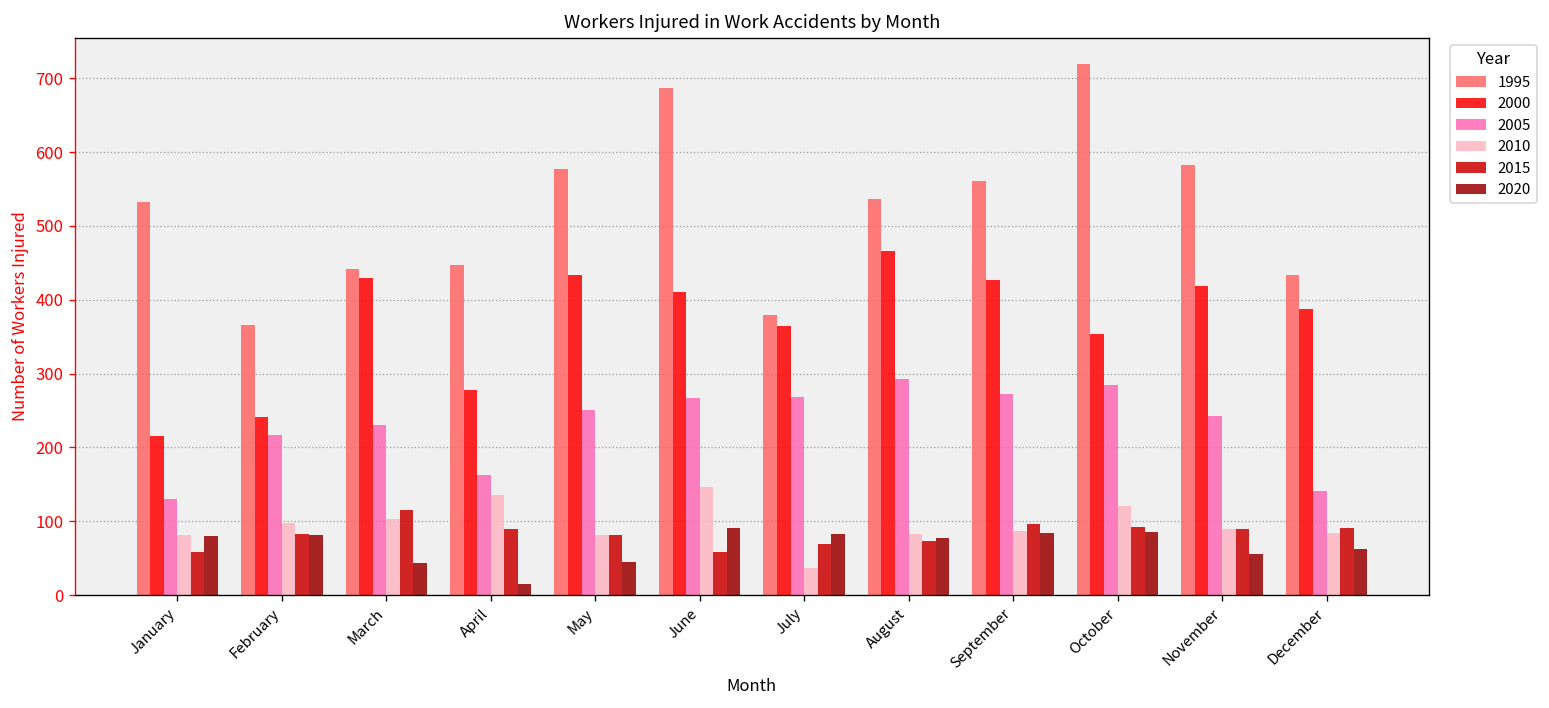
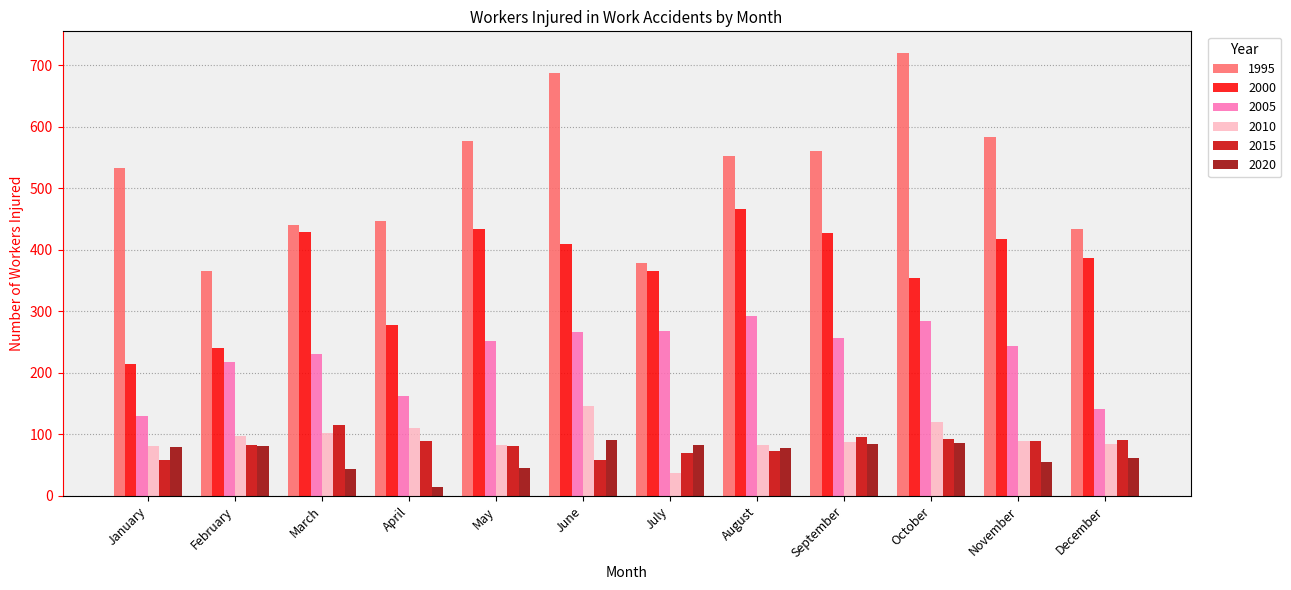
2010, April: 140 -> 110
1995, August: 540 -> 550
2005, September: 270 -> 260
